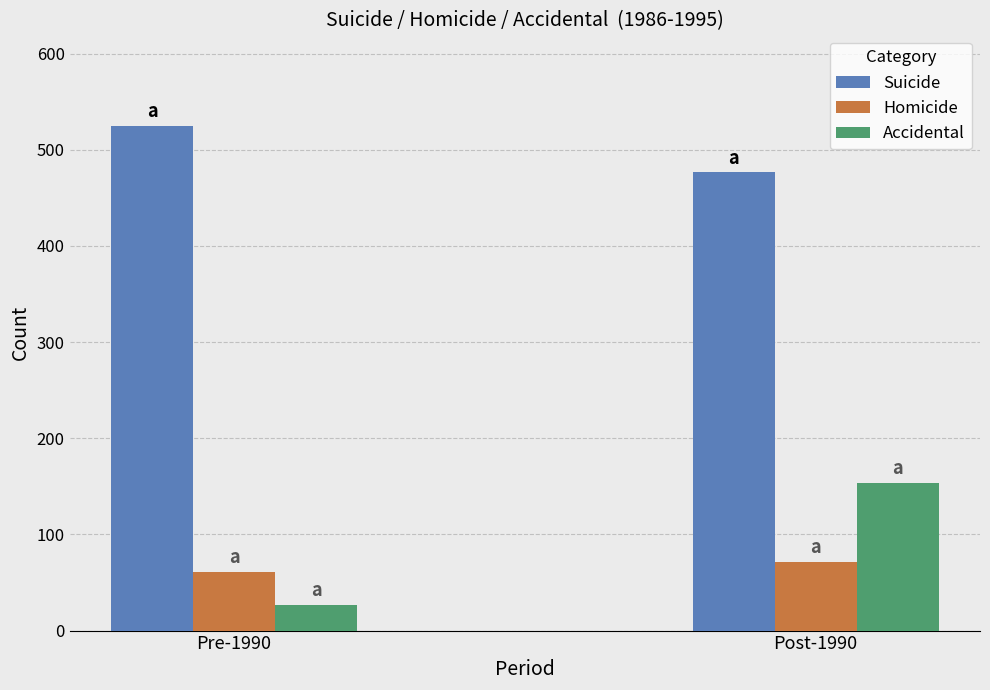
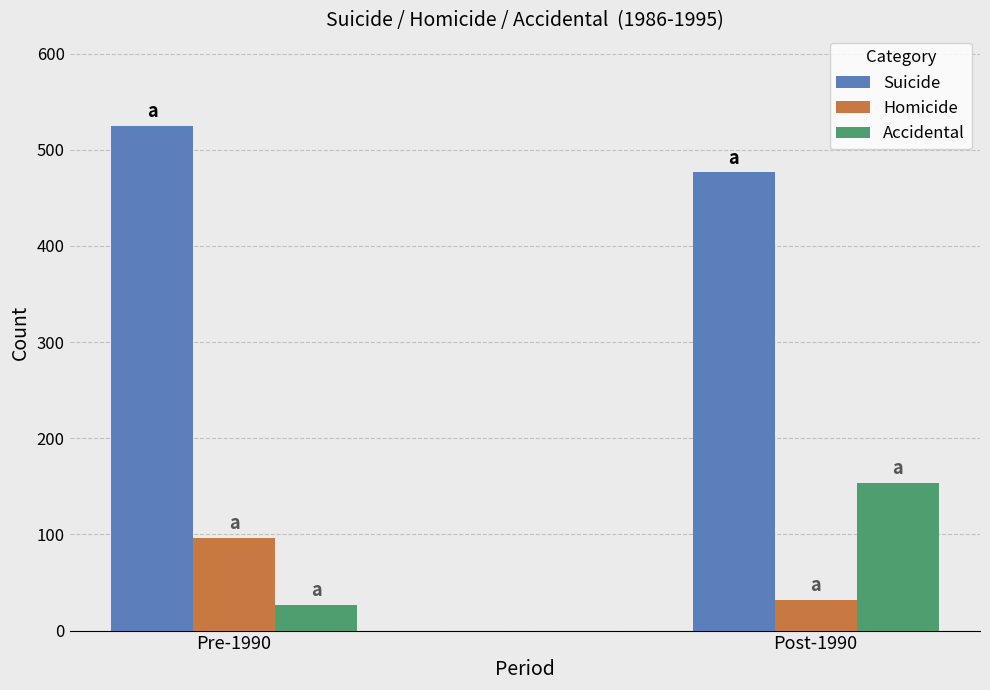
Homicide, Pre-1990: 60 -> 100
Homicide, Post-1990: 70 -> 30
